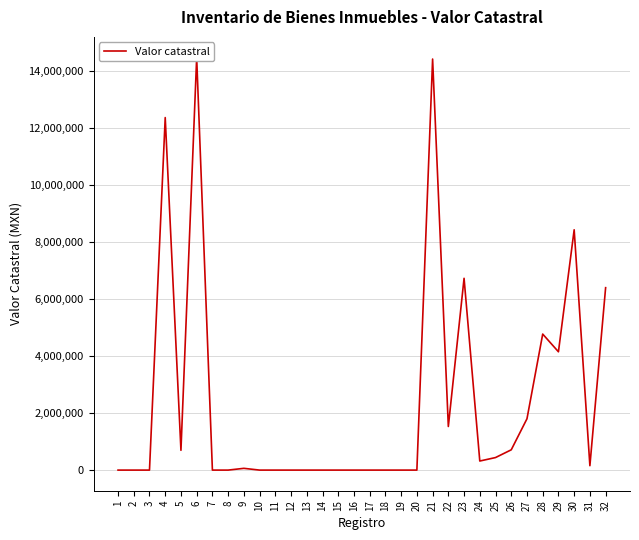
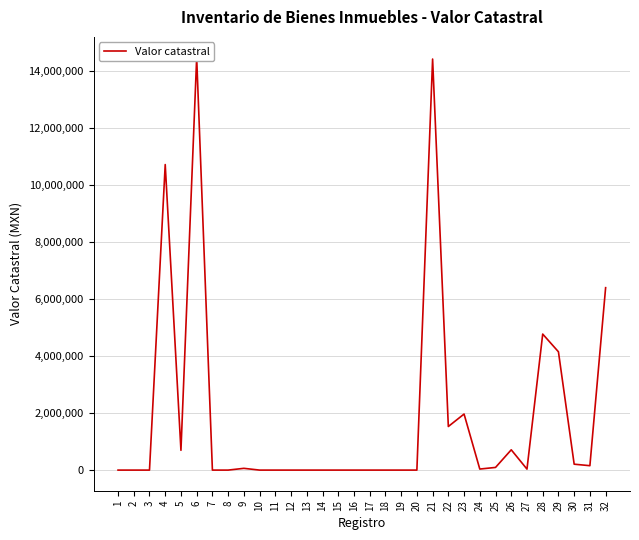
4: 12,400,000 -> 10,700,000
23: 6,700,000 -> 2,000,000
24: 300,000 -> 0
25: 400,000 -> 100,000
27: 1,800,000 -> 0
30: 8,400,000 -> 200,000
